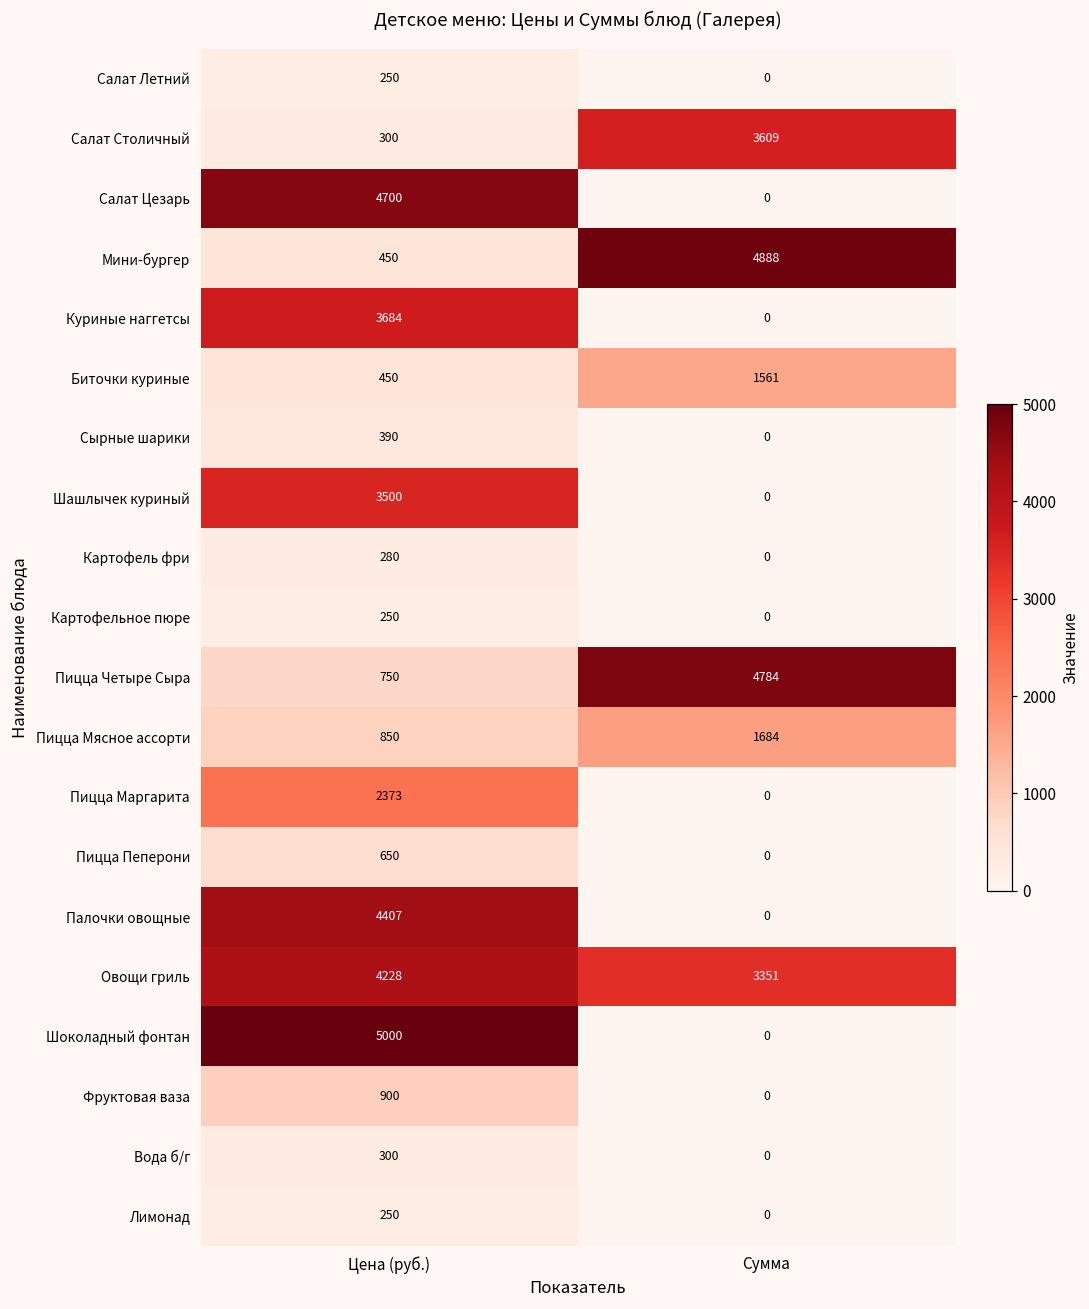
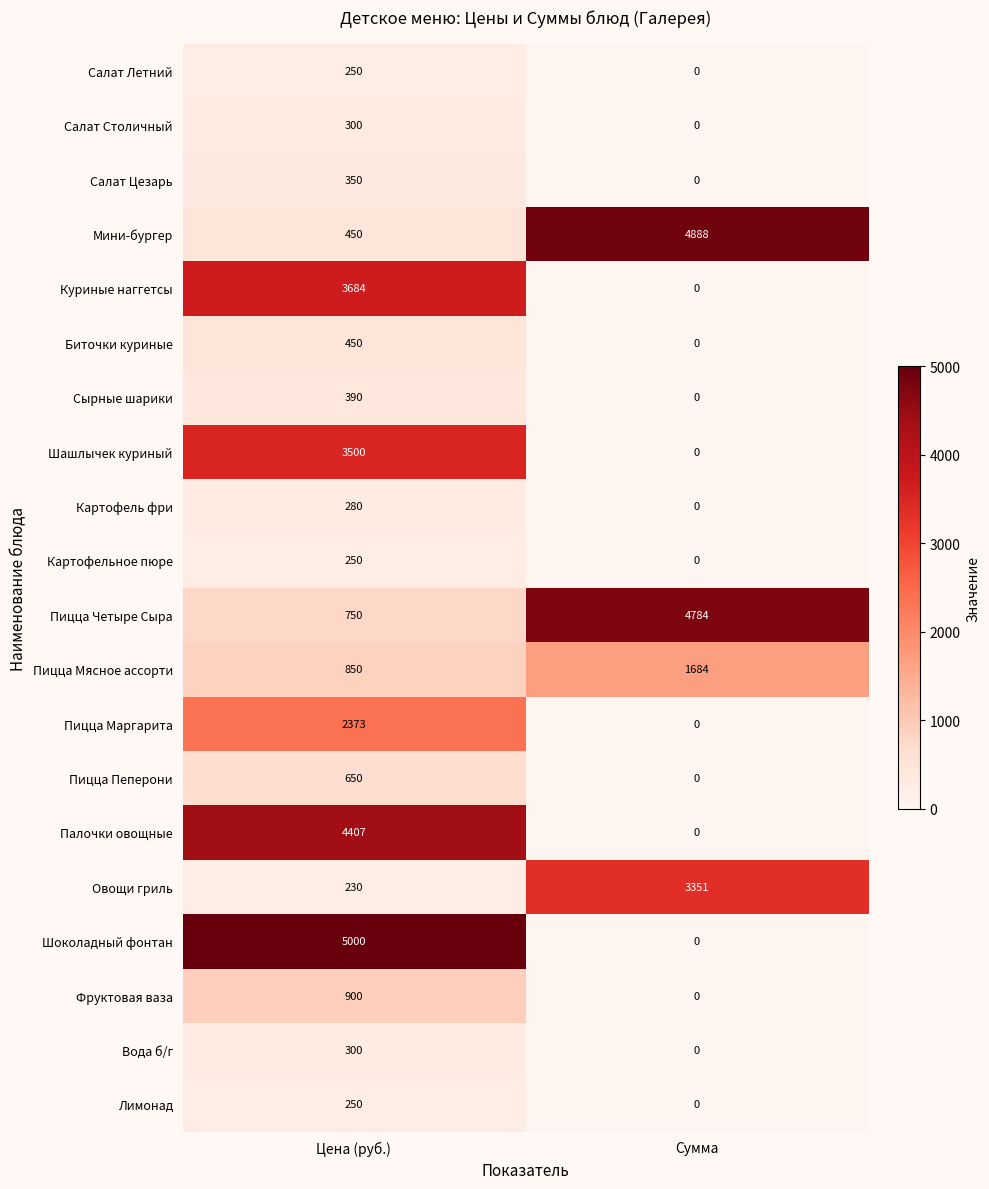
Салат Столичный, Сумма: 3609 -> 0
Салат Цезарь, Цена (руб.): 4700 -> 350
Биточки куриные, Сумма: 1561 -> 0
Овощи гриль, Цена (руб.): 4228 -> 230
